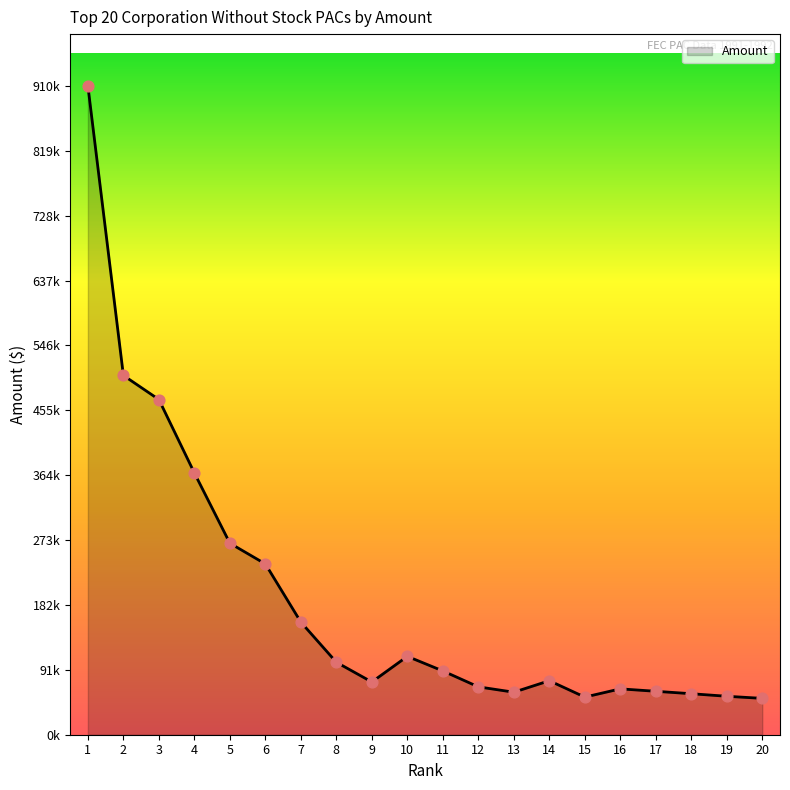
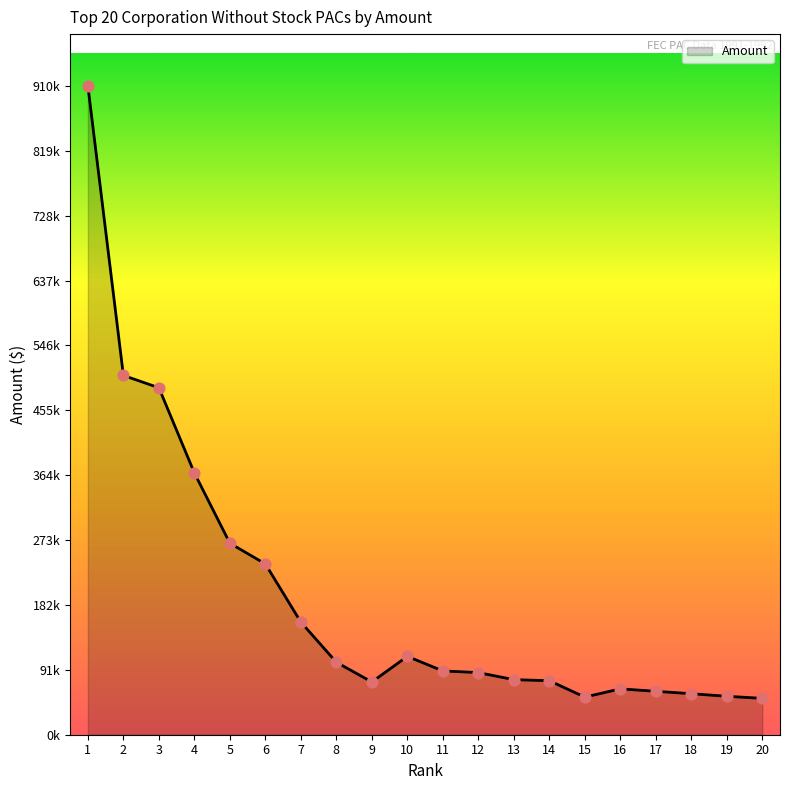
3: 470000 -> 490000
12: 70000 -> 90000
13: 60000 -> 80000
